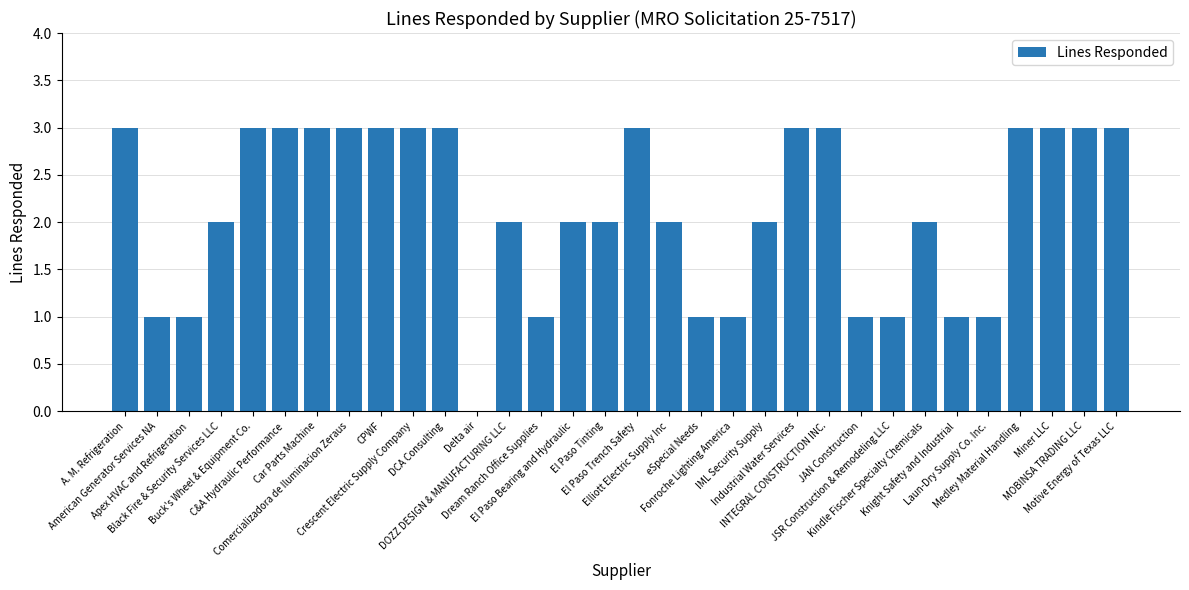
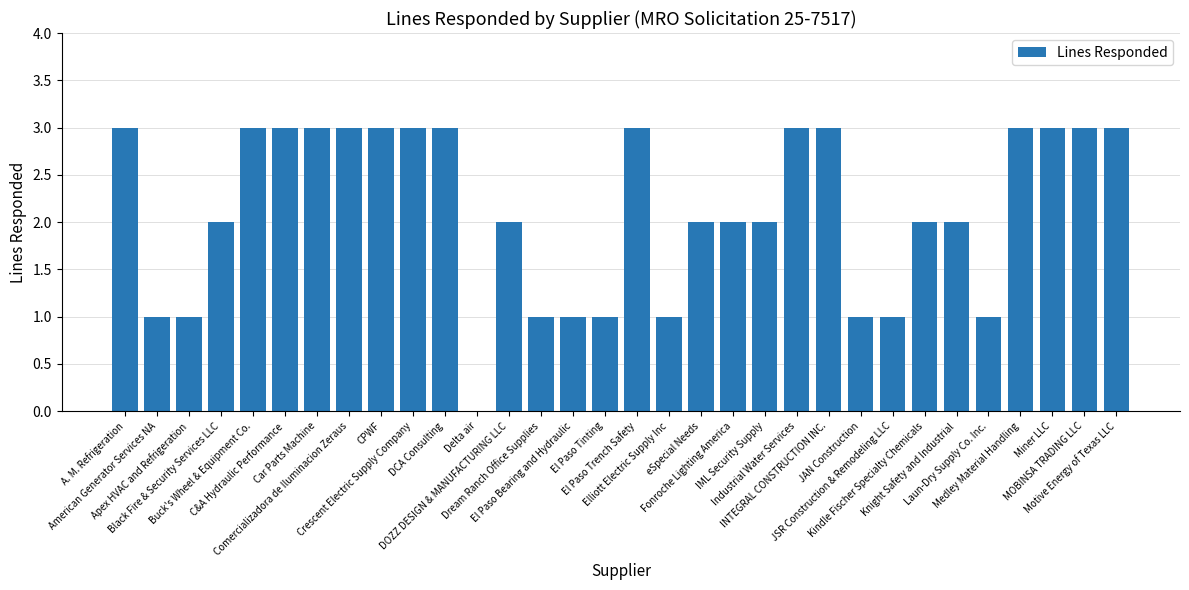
El Paso Bearing and Hydraulic: 2 -> 1
El Paso Tinting: 2 -> 1
Elliott Electric Supply Inc: 2 -> 1
eSpecial Needs: 1 -> 2
Fonroche Lighting America: 1 -> 2
Knight Safety and Industrial: 1 -> 2
